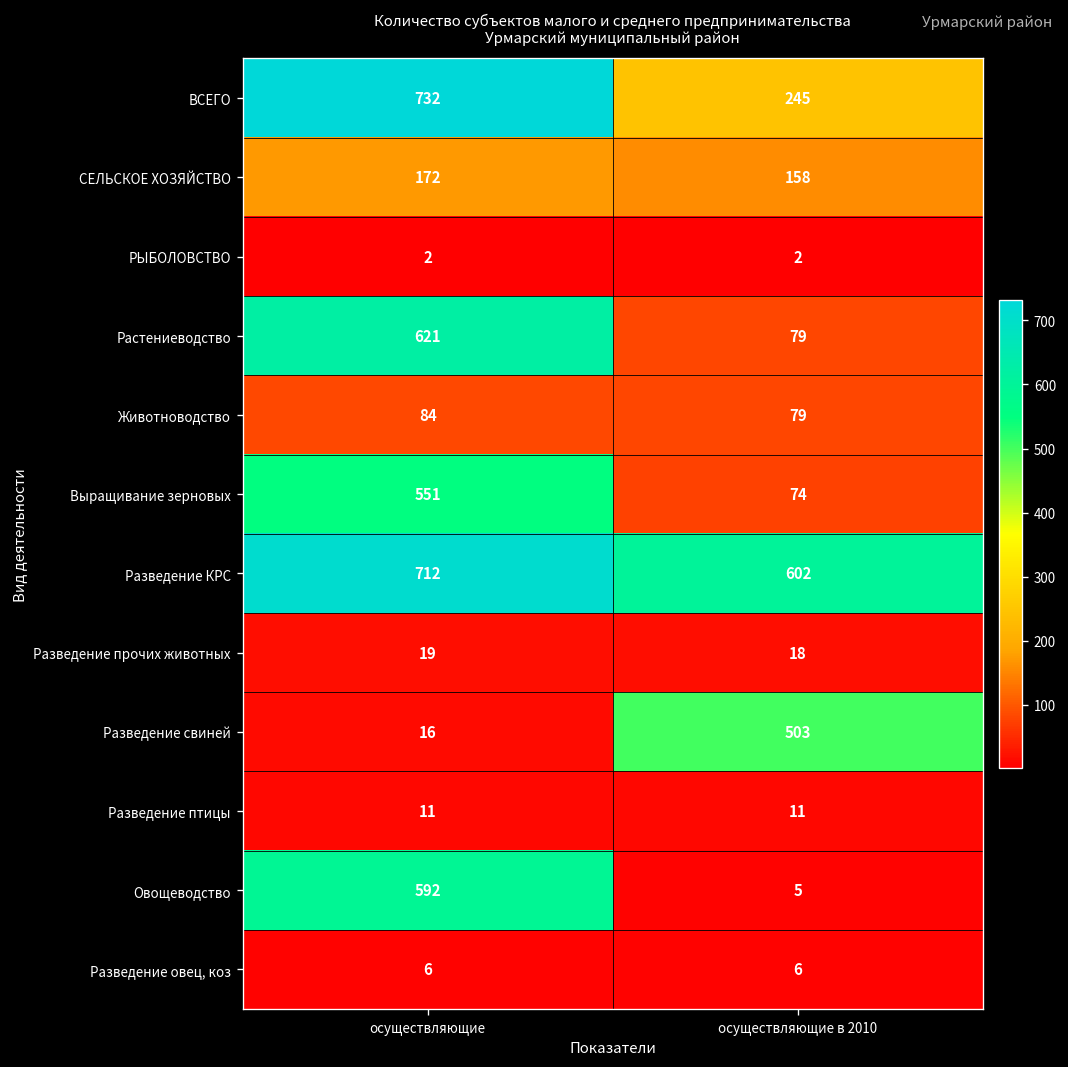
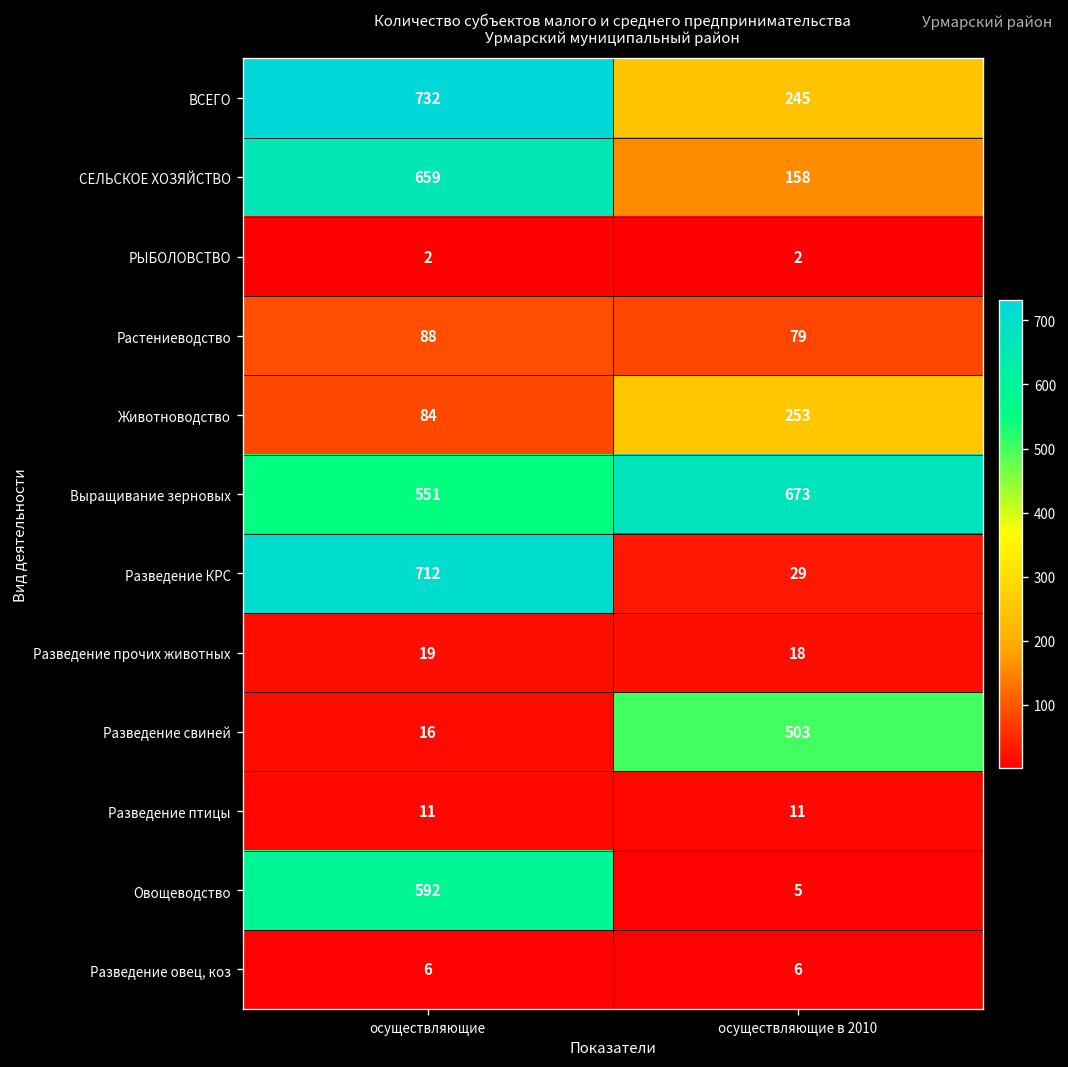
СЕЛЬСКОЕ ХОЗЯЙСТВО, осуществляющие: 172 -> 659
Растениеводство, осуществляющие: 621 -> 88
Животноводство, осуществляющие в 2010: 79 -> 253
Выращивание зерновых, осуществляющие в 2010: 74 -> 673
Разведение КРС, осуществляющие в 2010: 602 -> 29
